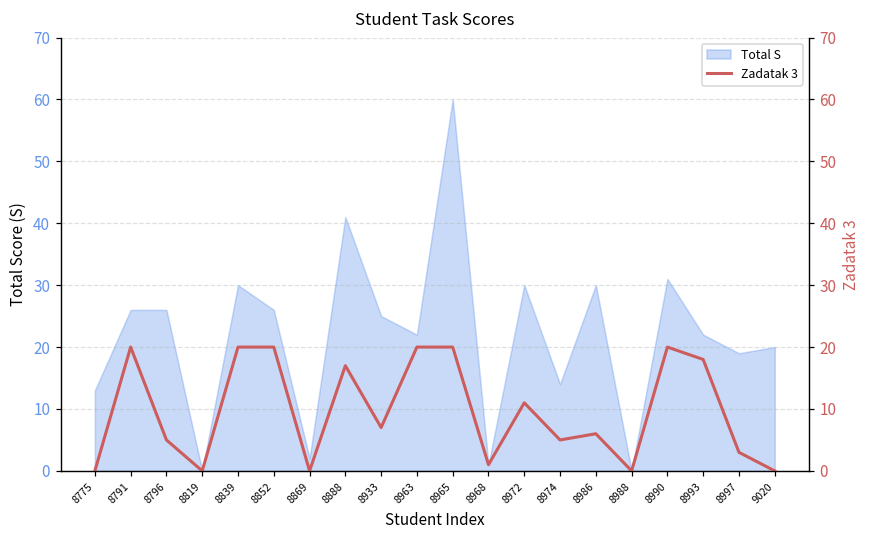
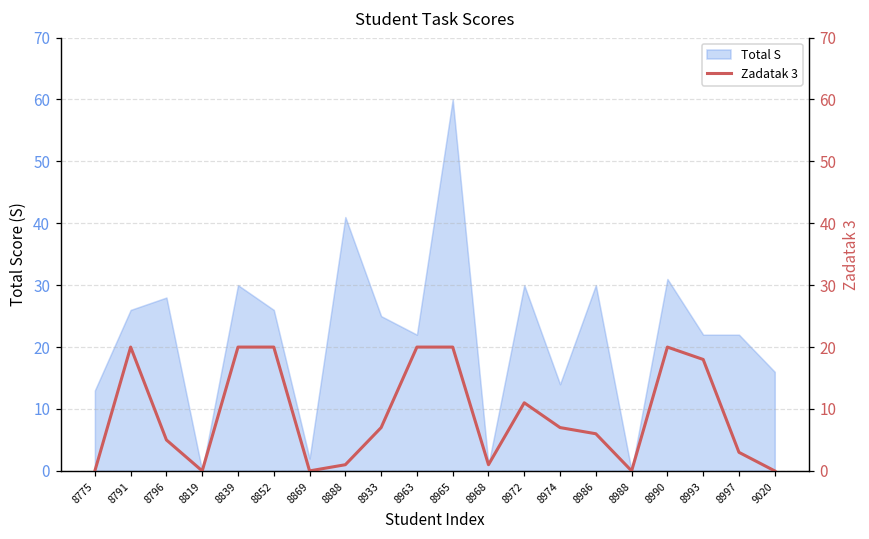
Total S, 8796: 26 -> 28
Total S, 8997: 19 -> 22
Total S, 9020: 20 -> 16
Zadatak 3, 8888: 17 -> 1
Zadatak 3, 8974: 5 -> 7
